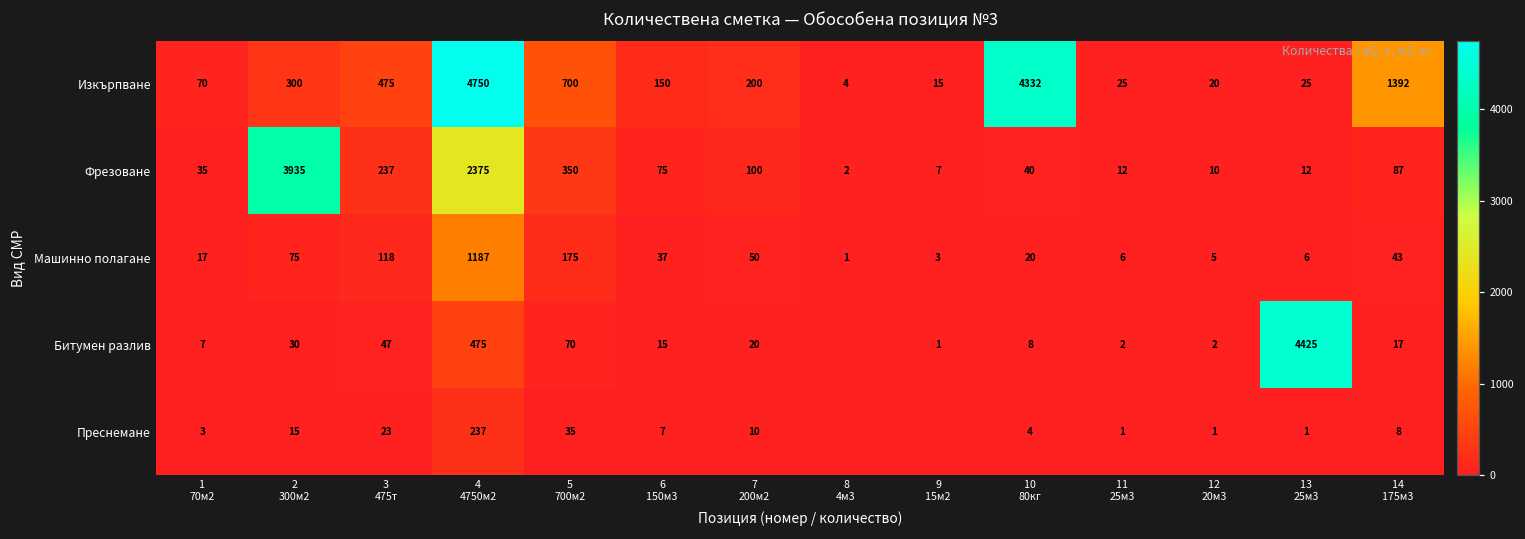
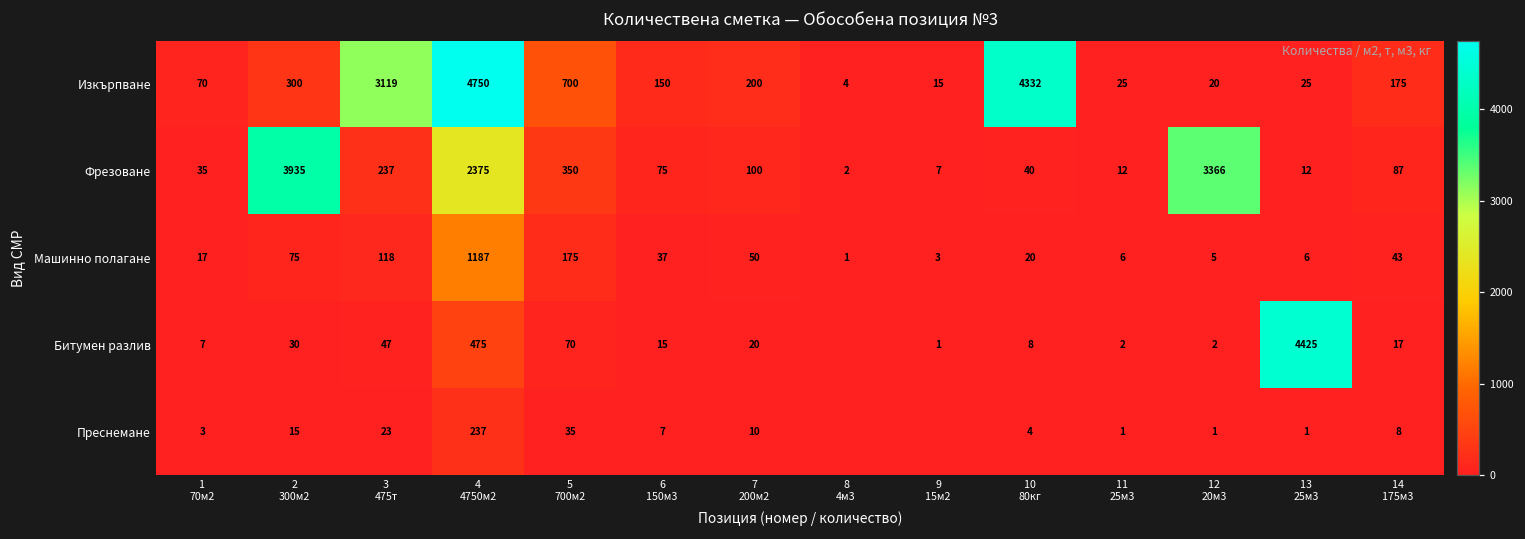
Изкърпване, 3 475т: 475 -> 3119
Изкърпване, 14 175м3: 1392 -> 175
Фрезоване, 12 20м3: 10 -> 3366
